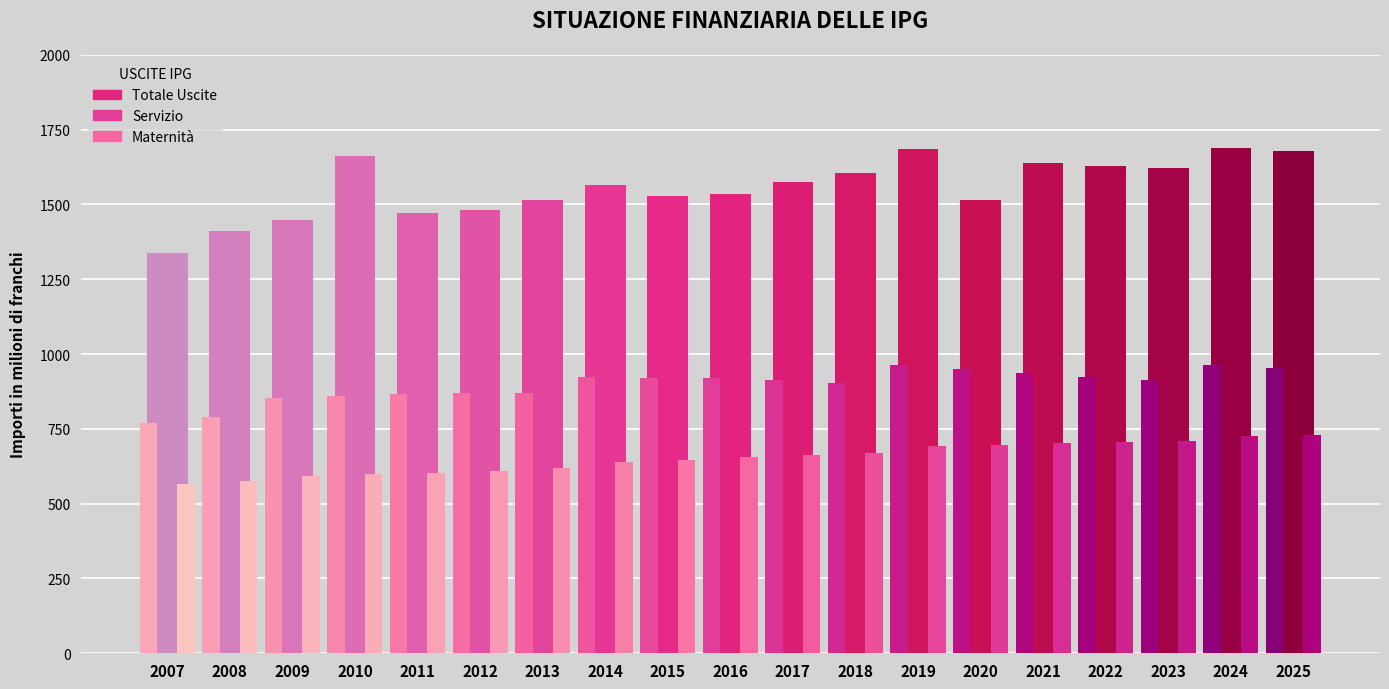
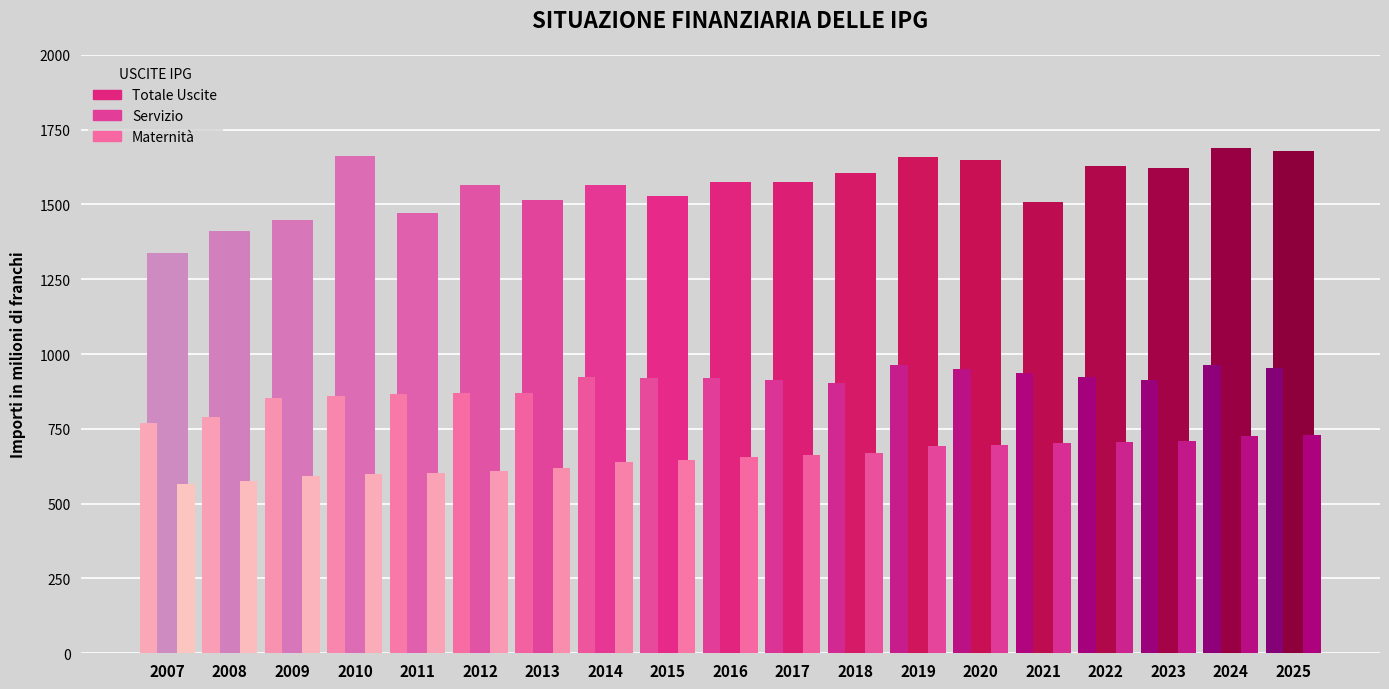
2012: 1480 -> 1560
2016: 1540 -> 1570
2019: 1680 -> 1660
2020: 1520 -> 1650
2021: 1640 -> 1510
